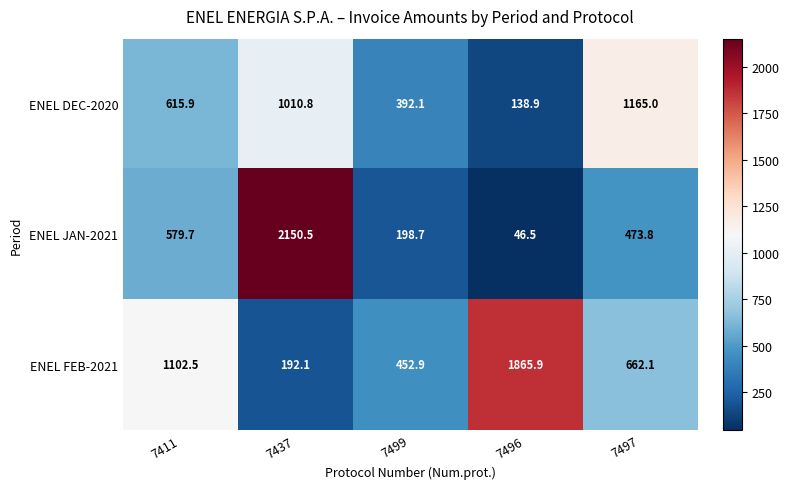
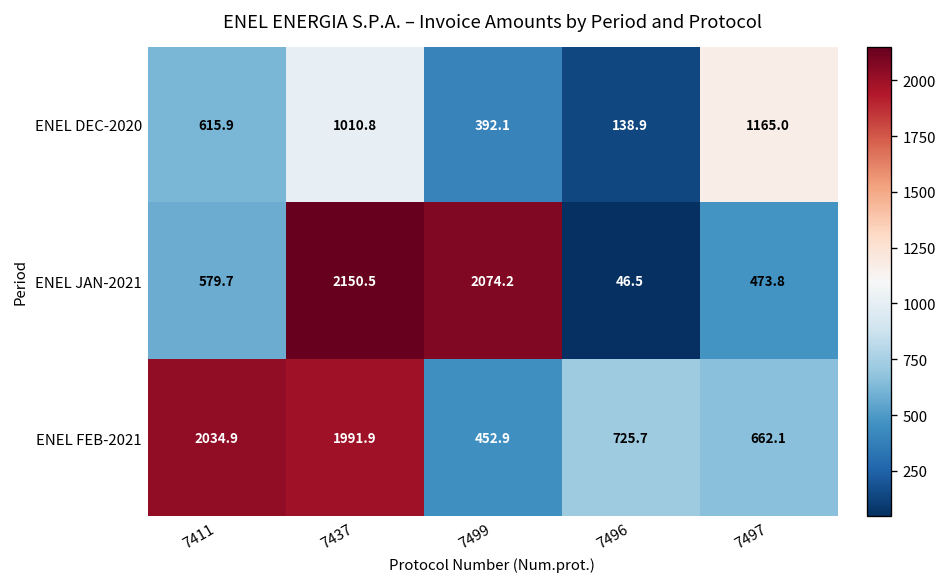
ENEL JAN-2021, 7499: 198.7 -> 2074.2
ENEL FEB-2021, 7411: 1102.5 -> 2034.9
ENEL FEB-2021, 7437: 192.1 -> 1991.9
ENEL FEB-2021, 7496: 1865.9 -> 725.7
